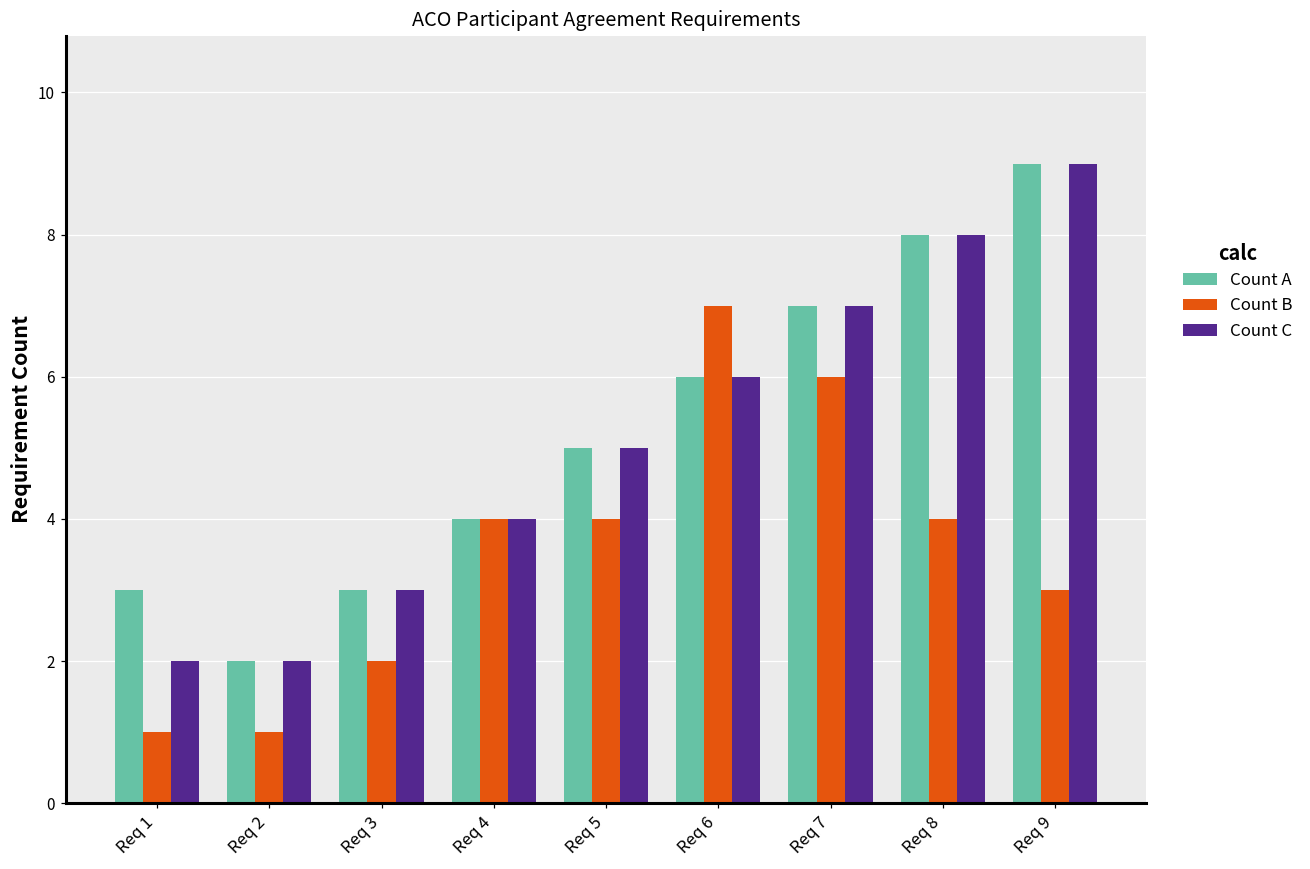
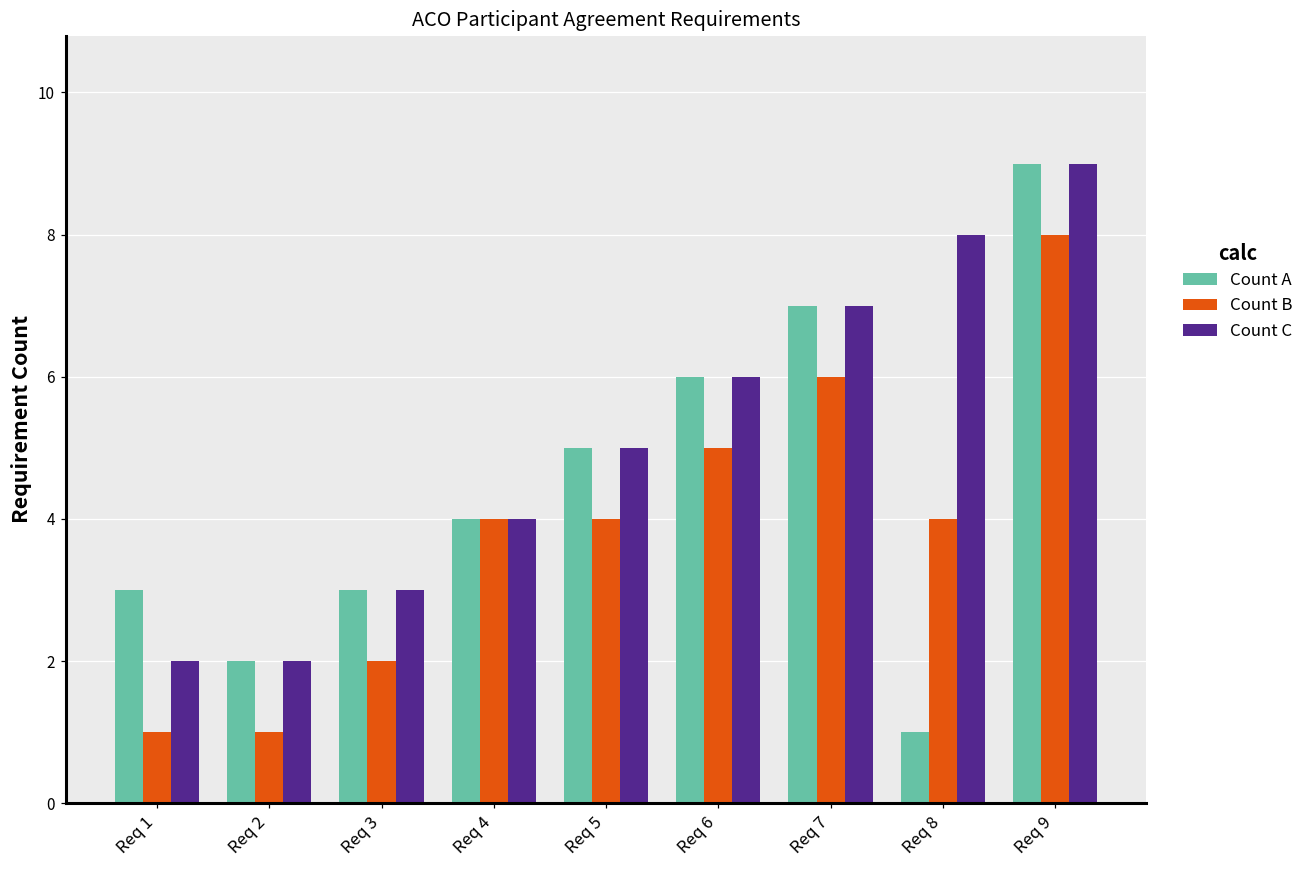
Count B, Req 6: 7 -> 5
Count A, Req 8: 8 -> 1
Count B, Req 9: 3 -> 8
